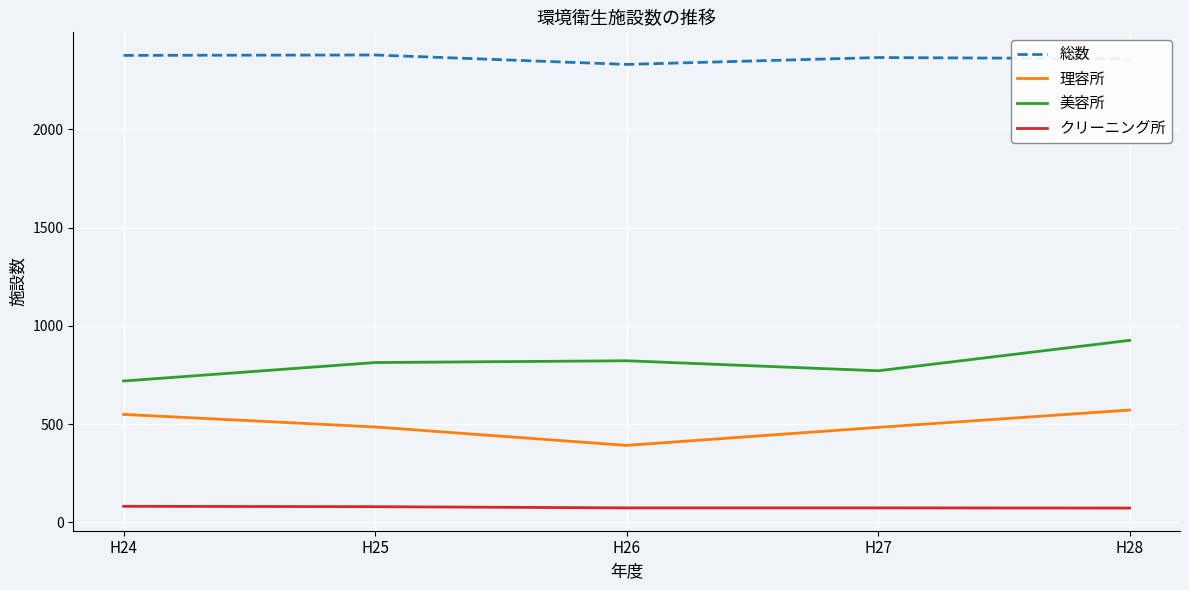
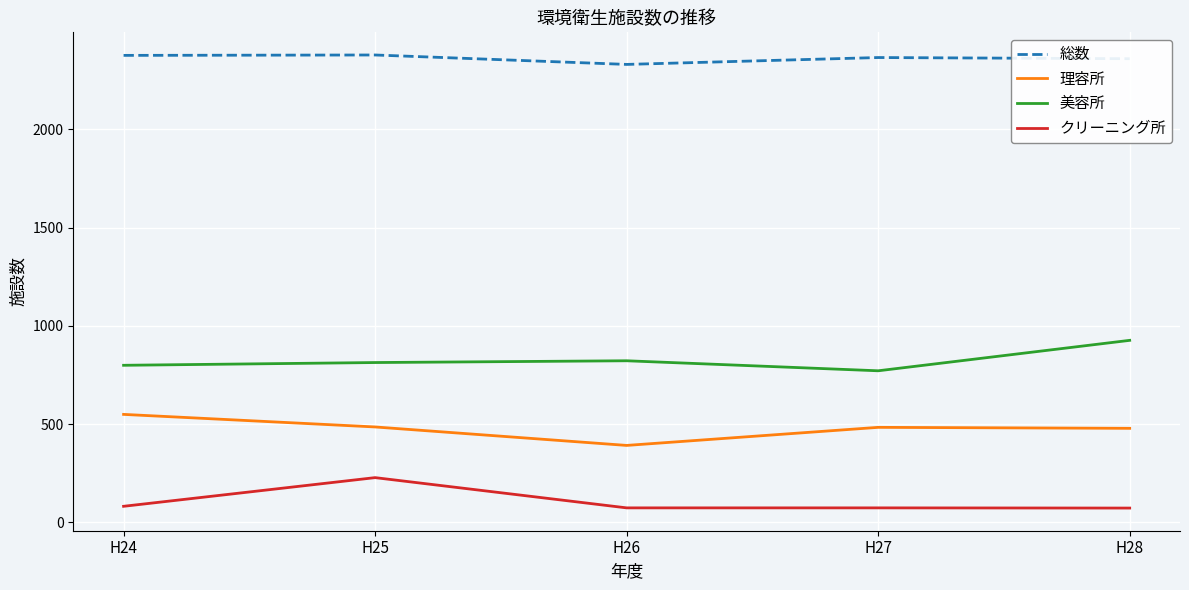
美容所, H24: 720 -> 800
クリーニング所, H25: 80 -> 230
理容所, H28: 570 -> 480
